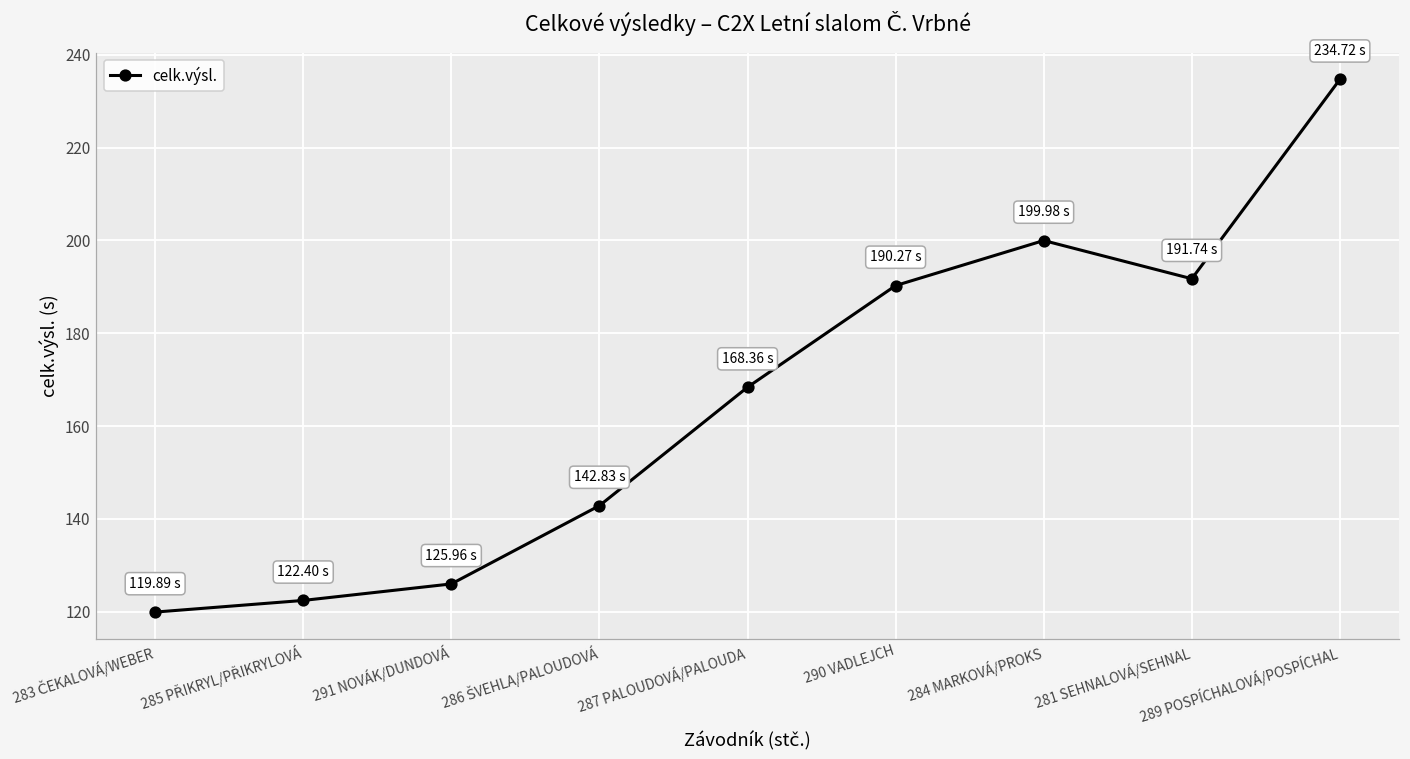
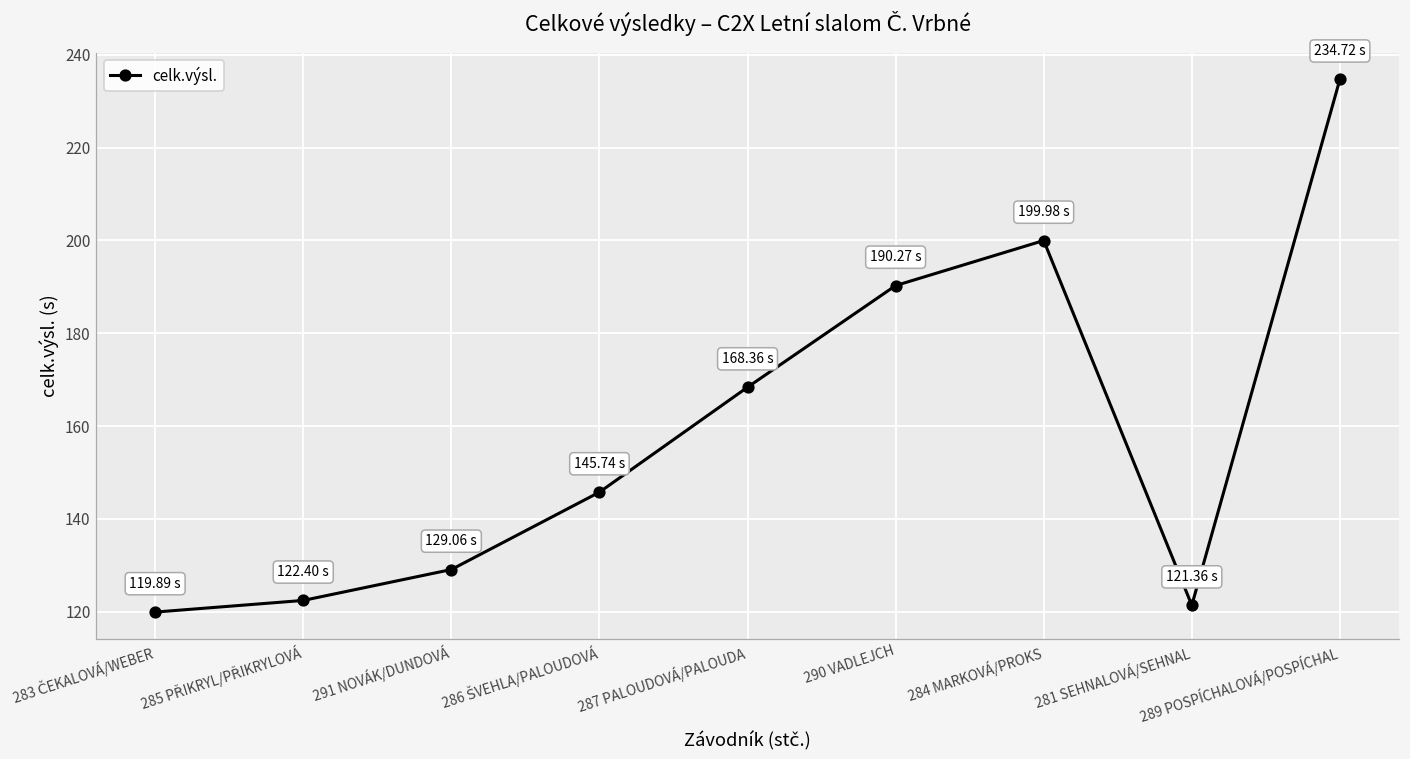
291 NOVÁK/DUNDOVÁ: 125.96 -> 129.06
286 ŠVEHLA/PALOUDOVÁ: 142.83 -> 145.74
281 SEHNALOVÁ/SEHNAL: 191.74 -> 121.36
